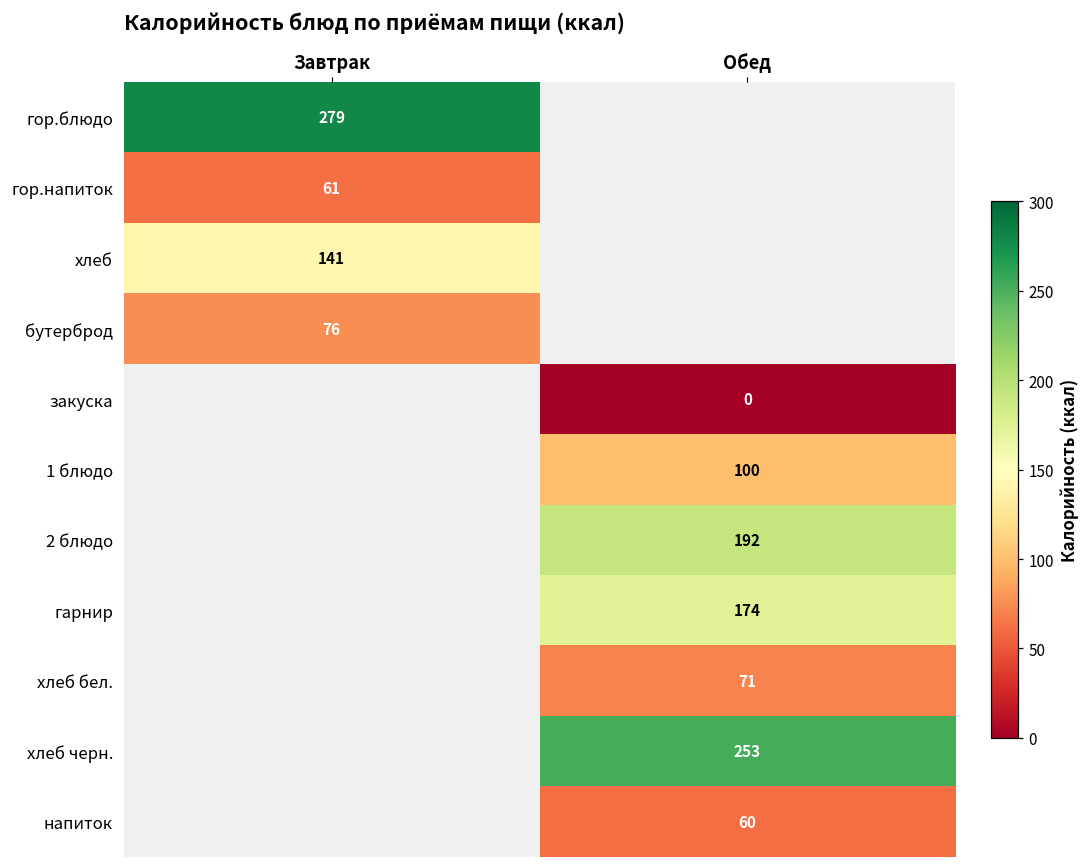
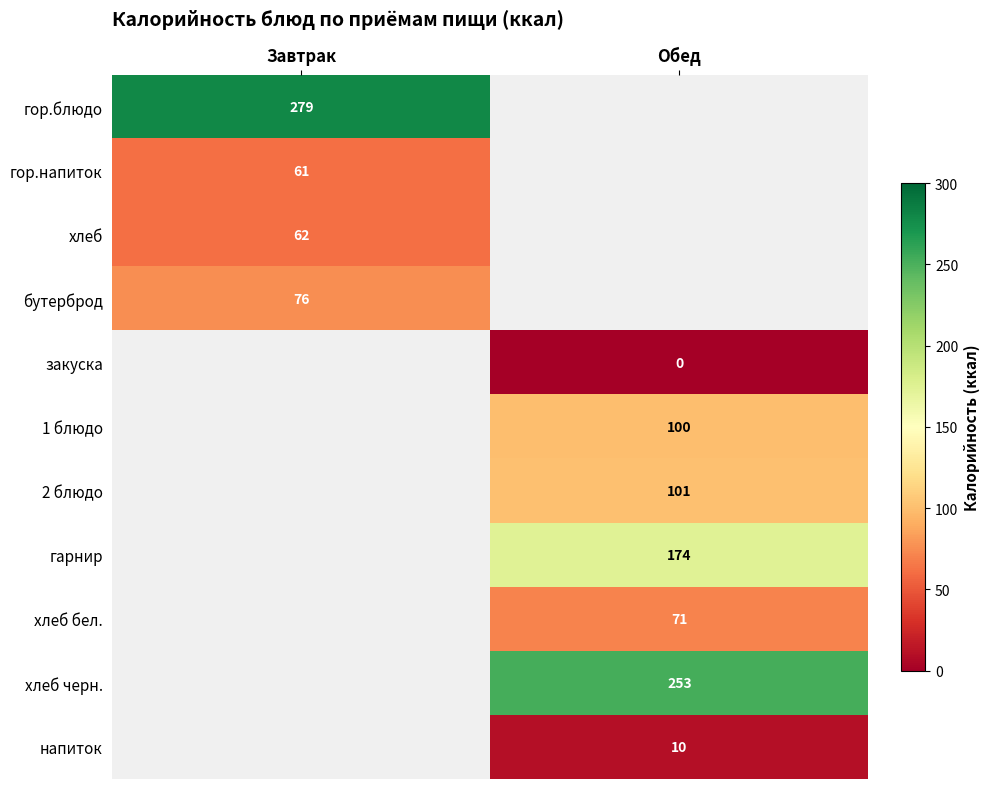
хлеб, Завтрак: 141 -> 62
2 блюдо, Обед: 192 -> 101
напиток, Обед: 60 -> 10
